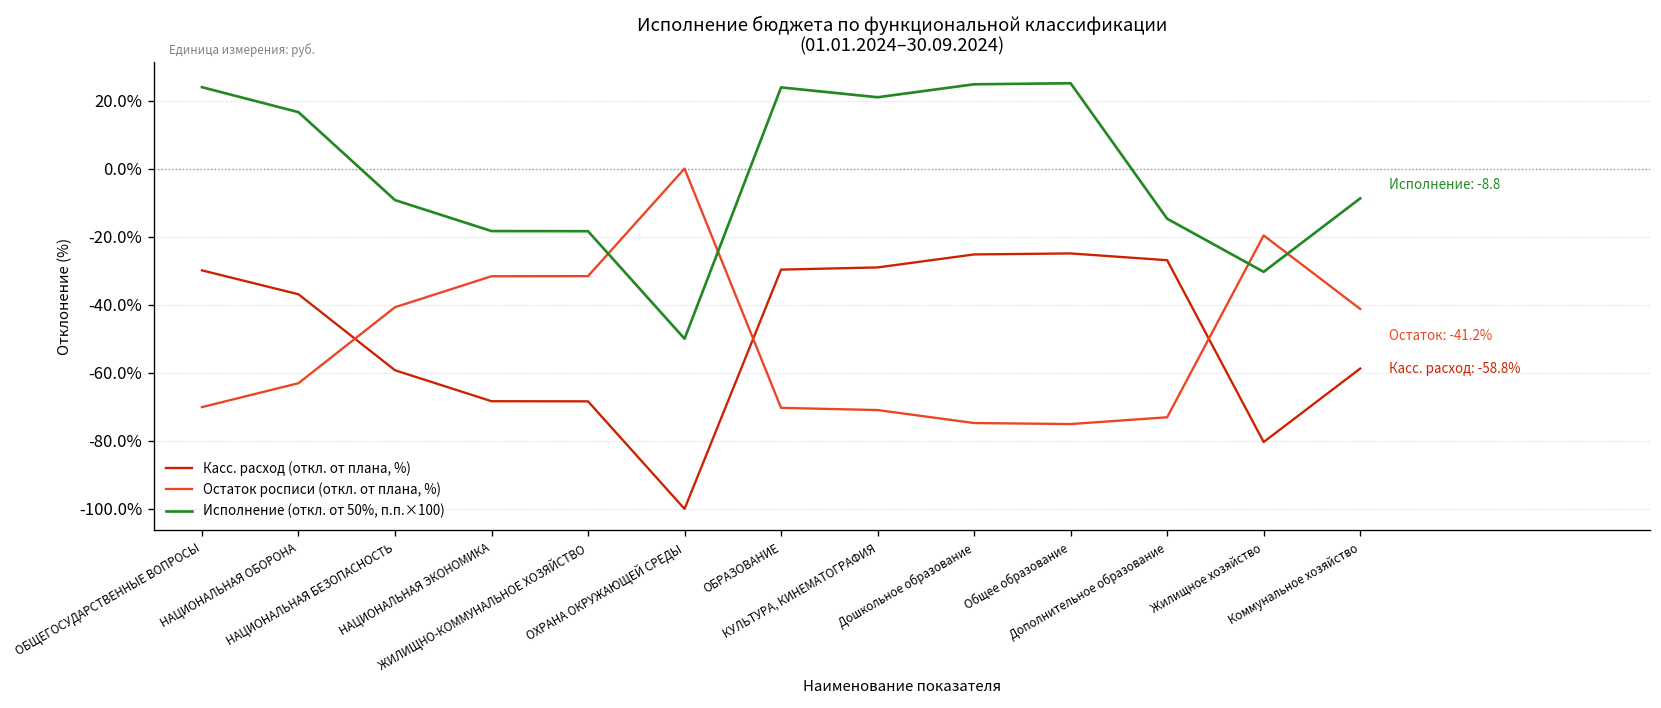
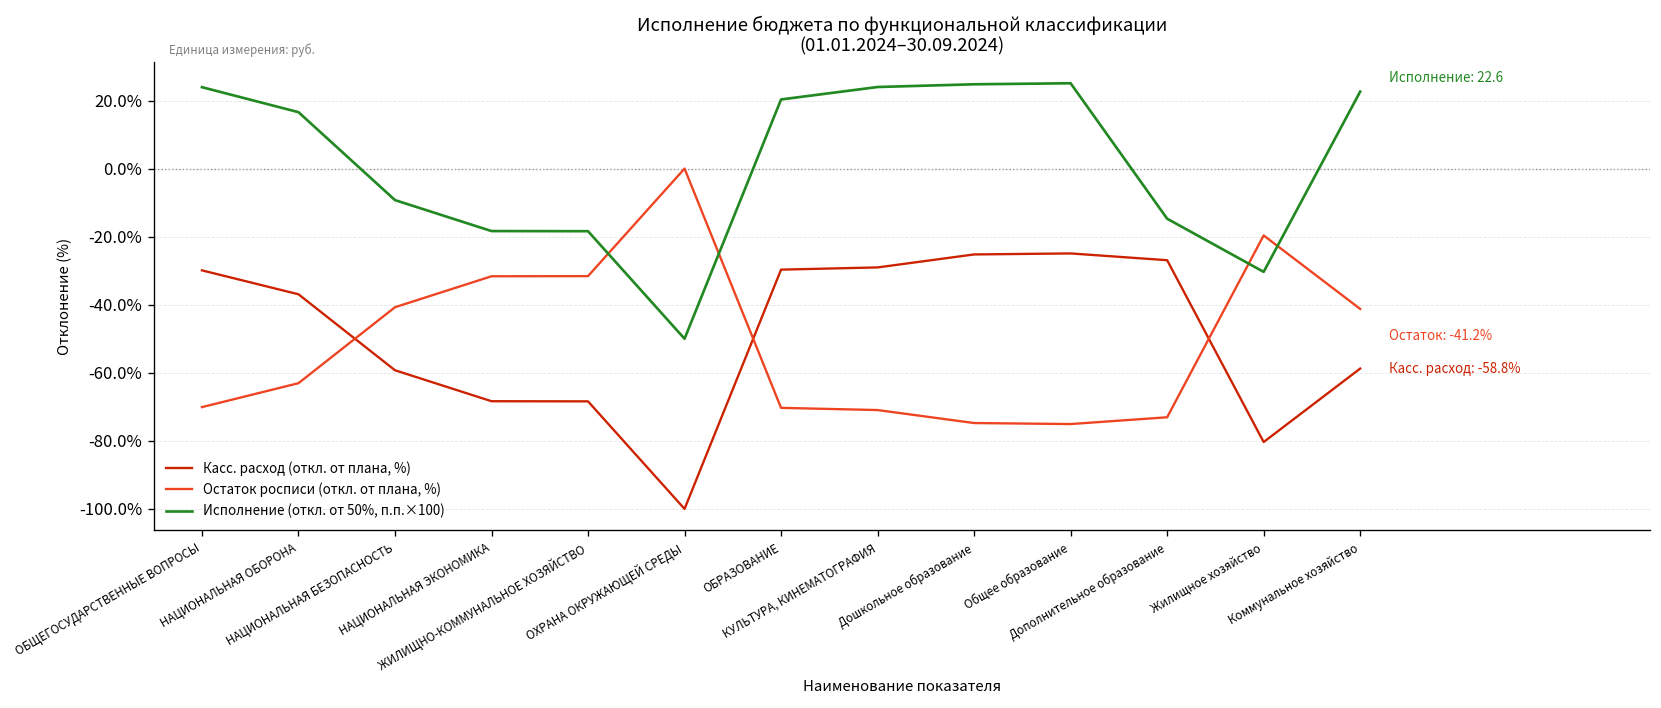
Исполнение (откл. от 50%, п.п.×100), ОБРАЗОВАНИЕ: 24% -> 20%
Исполнение (откл. от 50%, п.п.×100), КУЛЬТУРА, КИНЕМАТОГРАФИЯ: 21% -> 24%
Исполнение (откл. от 50%, п.п.×100), Коммунальное хозяйство: -8.8 -> 22.6
